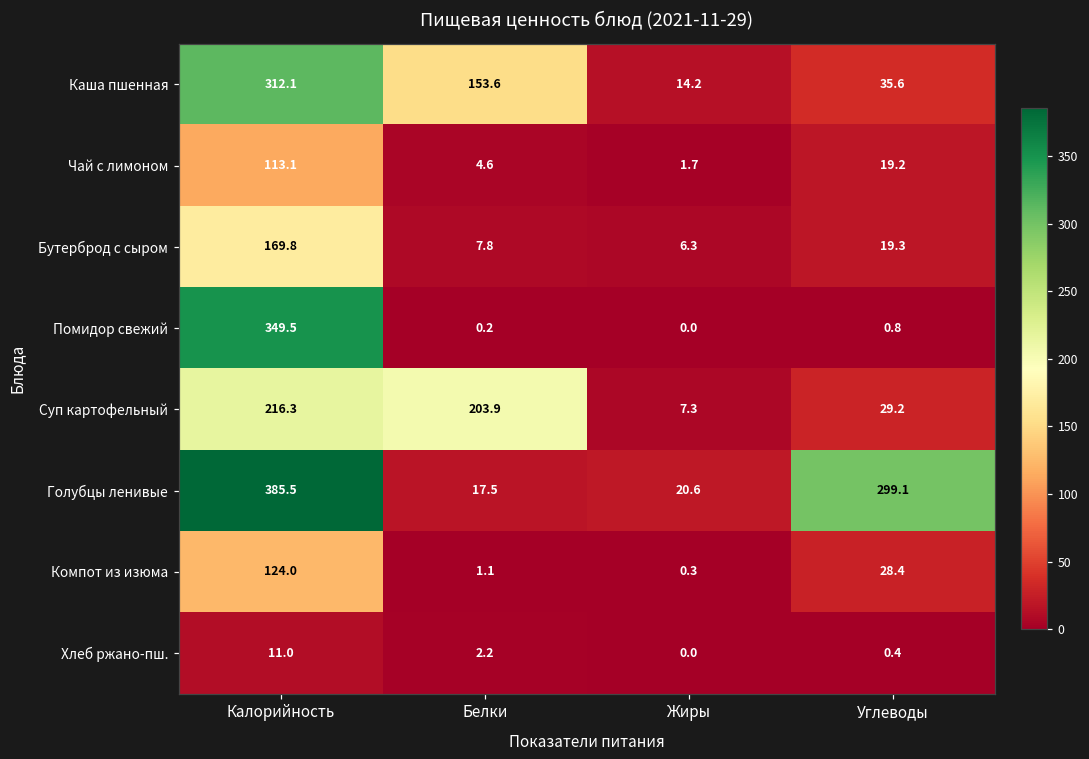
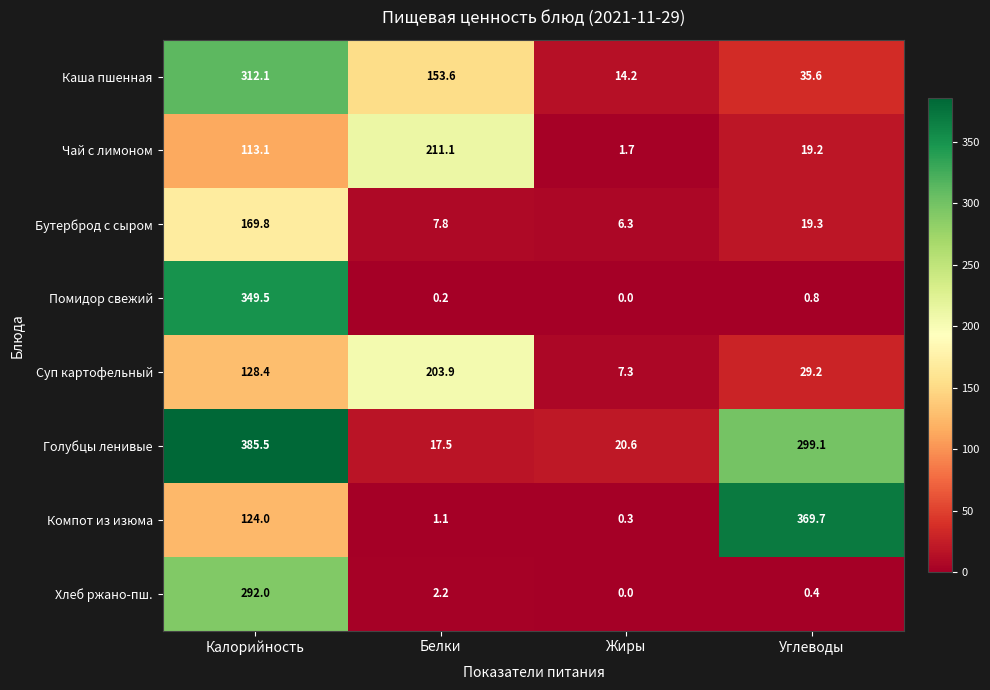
Чай с лимоном, Белки: 4.6 -> 211.1
Суп картофельный, Калорийность: 216.3 -> 128.4
Компот из изюма, Углеводы: 28.4 -> 369.7
Хлеб ржано-пш., Калорийность: 11.0 -> 292.0
